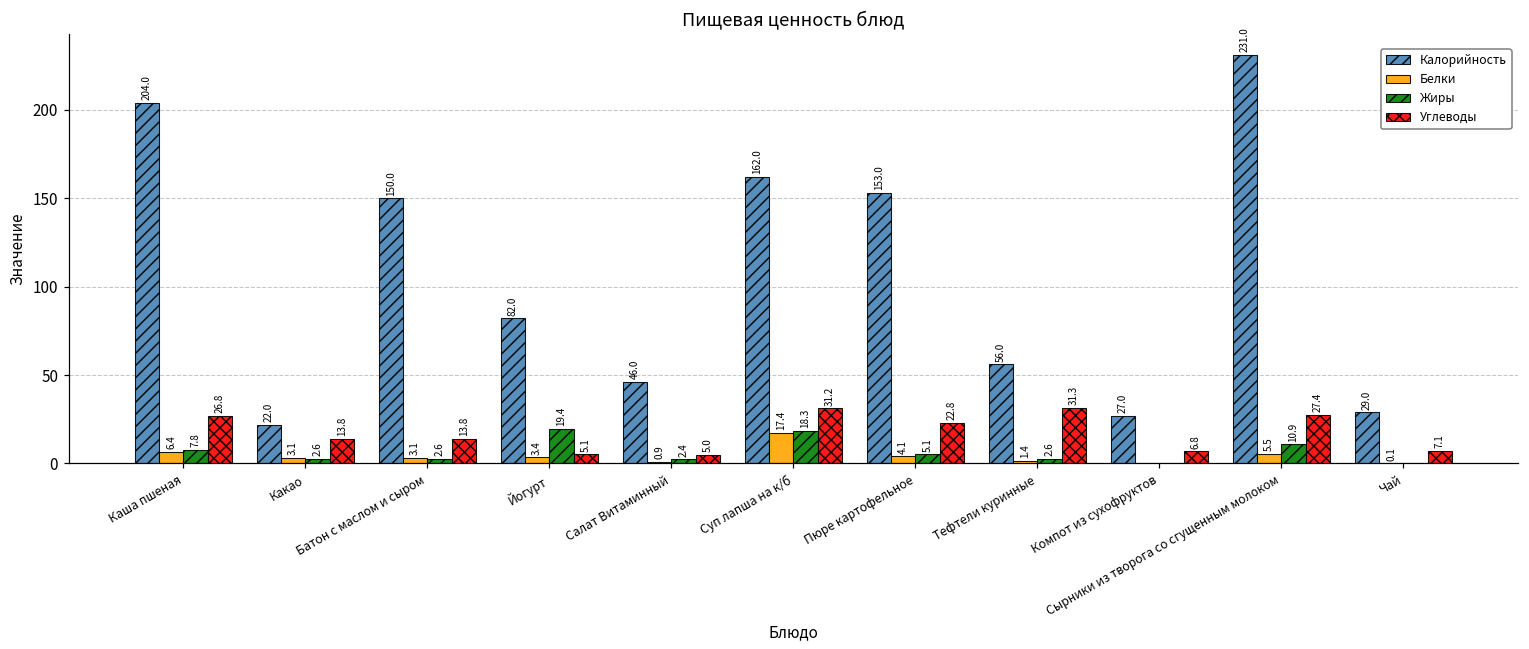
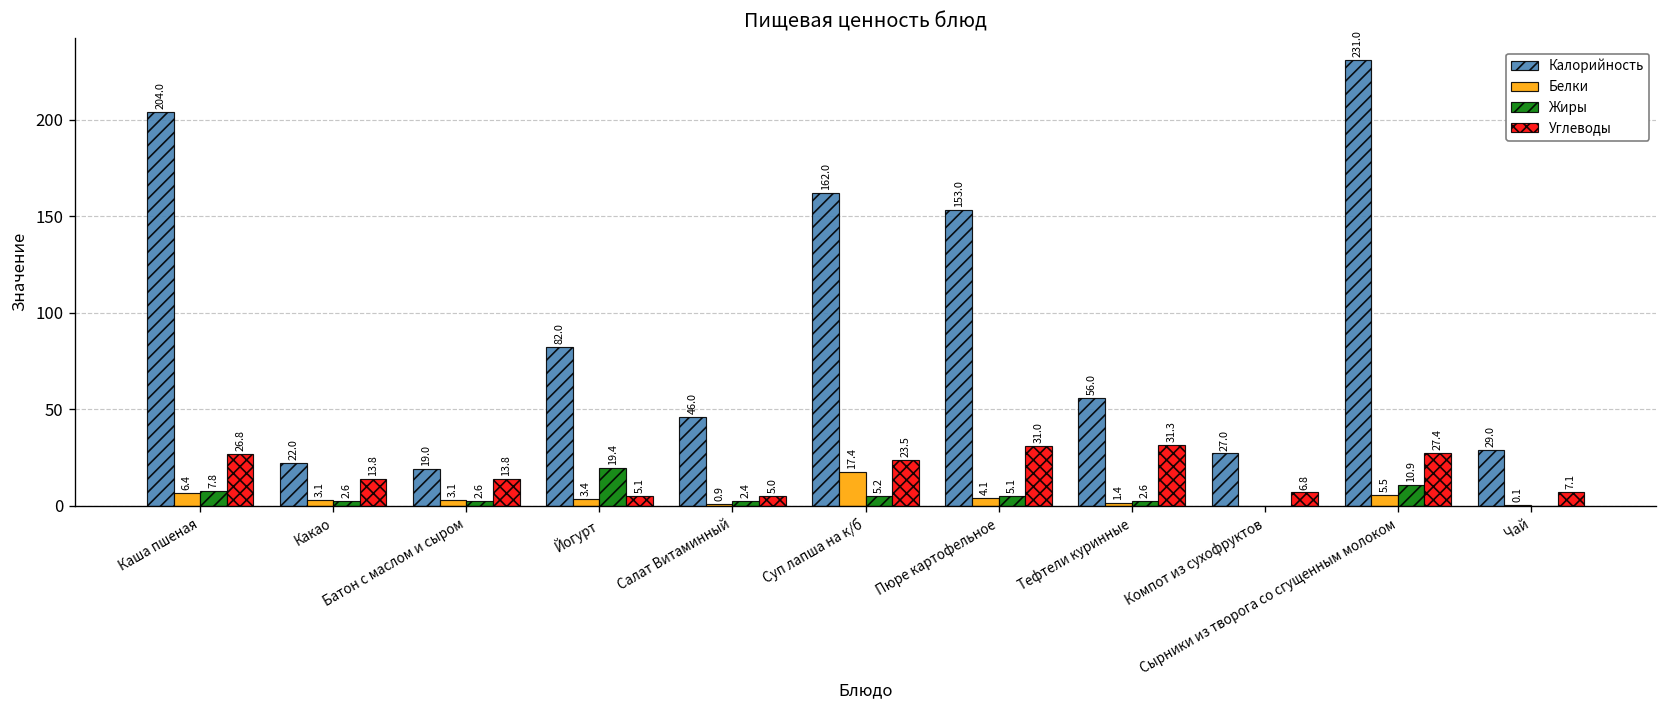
Калорийность, Батон с маслом и сыром: 150.0 -> 19.0
Жиры, Суп лапша на к/б: 18.3 -> 5.2
Углеводы, Суп лапша на к/б: 31.2 -> 23.5
Углеводы, Пюре картофельное: 22.8 -> 31.0
